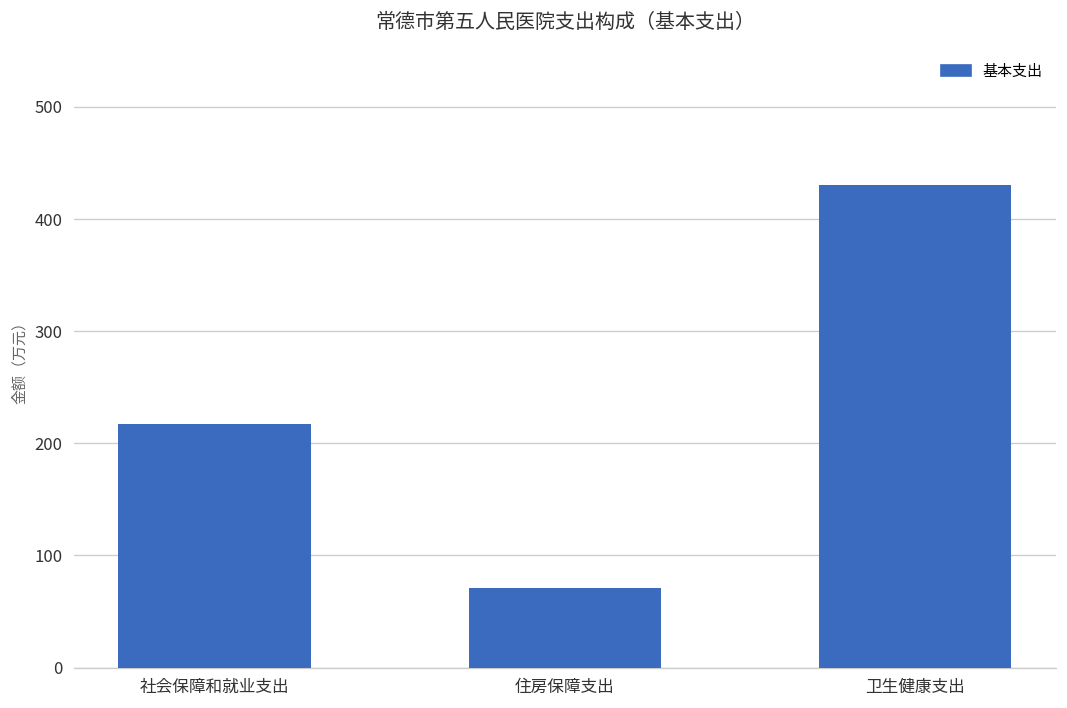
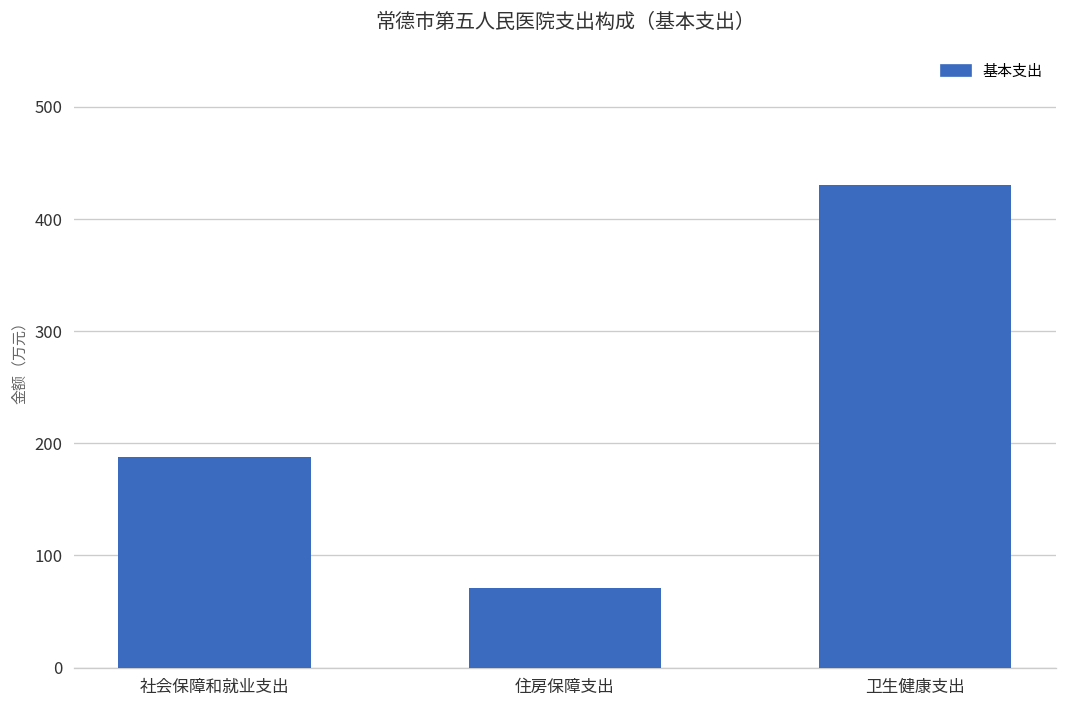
社会保障和就业支出: 220 -> 190
